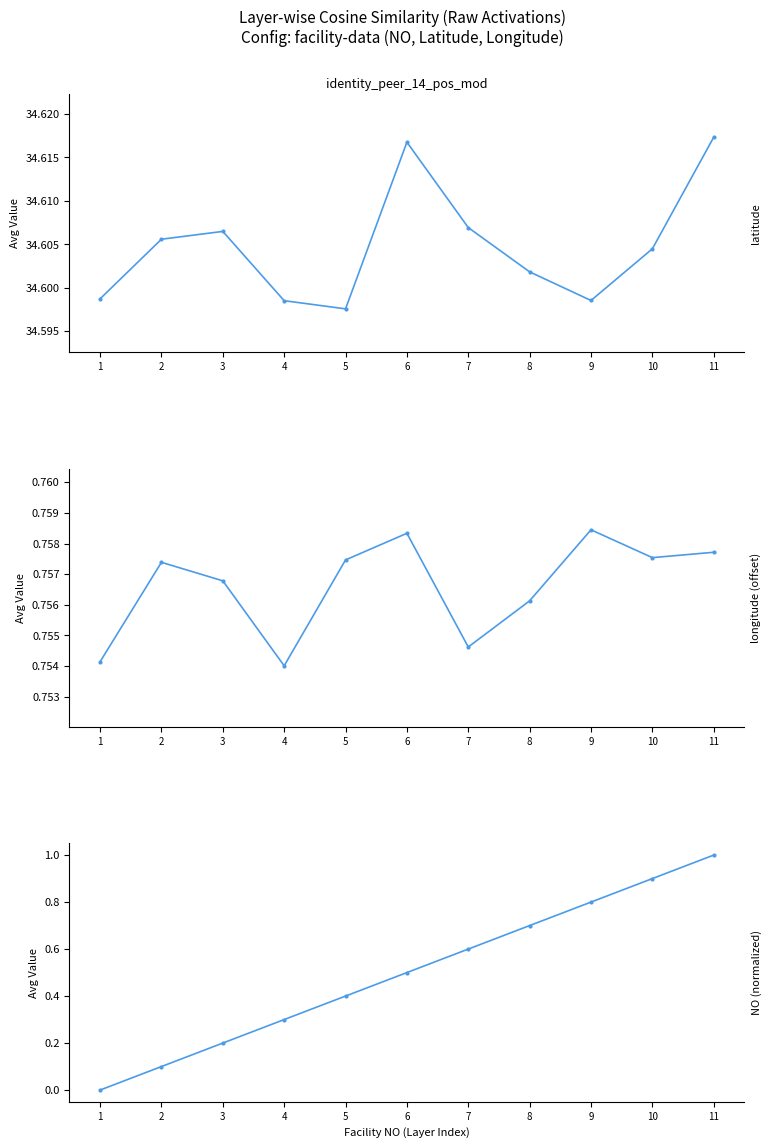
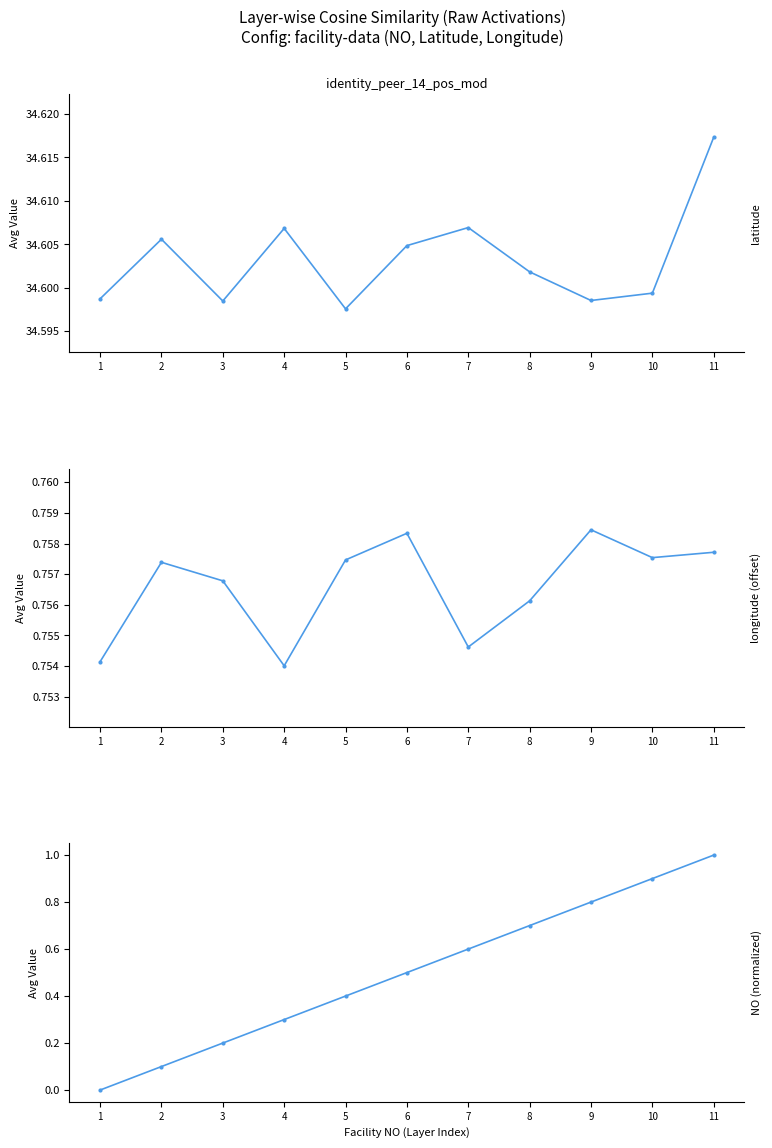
identity_peer_14_pos_mod, 3: 34.606 -> 34.598
identity_peer_14_pos_mod, 4: 34.599 -> 34.607
identity_peer_14_pos_mod, 6: 34.617 -> 34.605
identity_peer_14_pos_mod, 10: 34.604 -> 34.599
